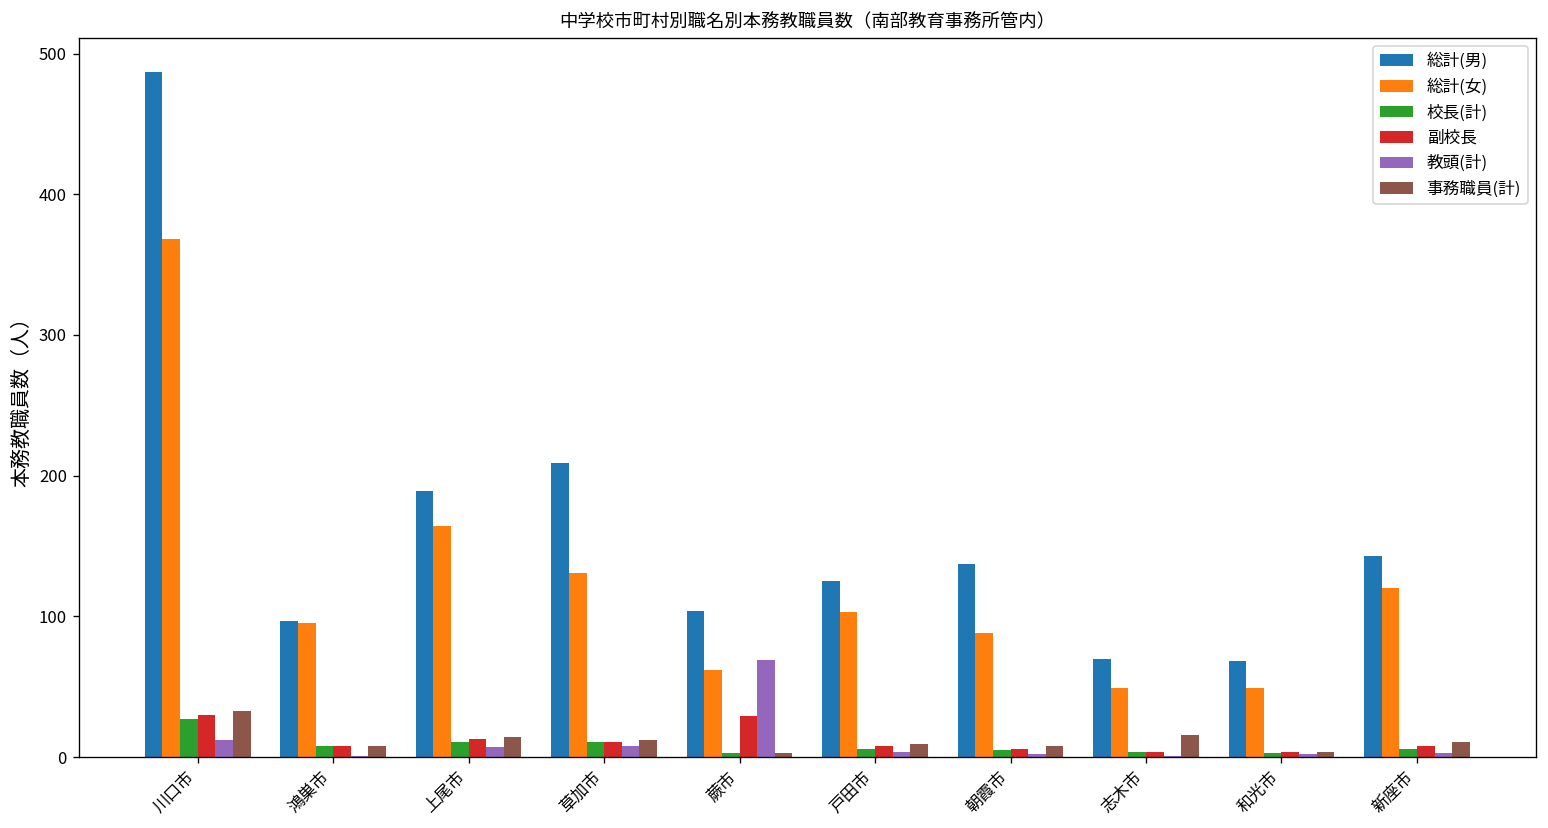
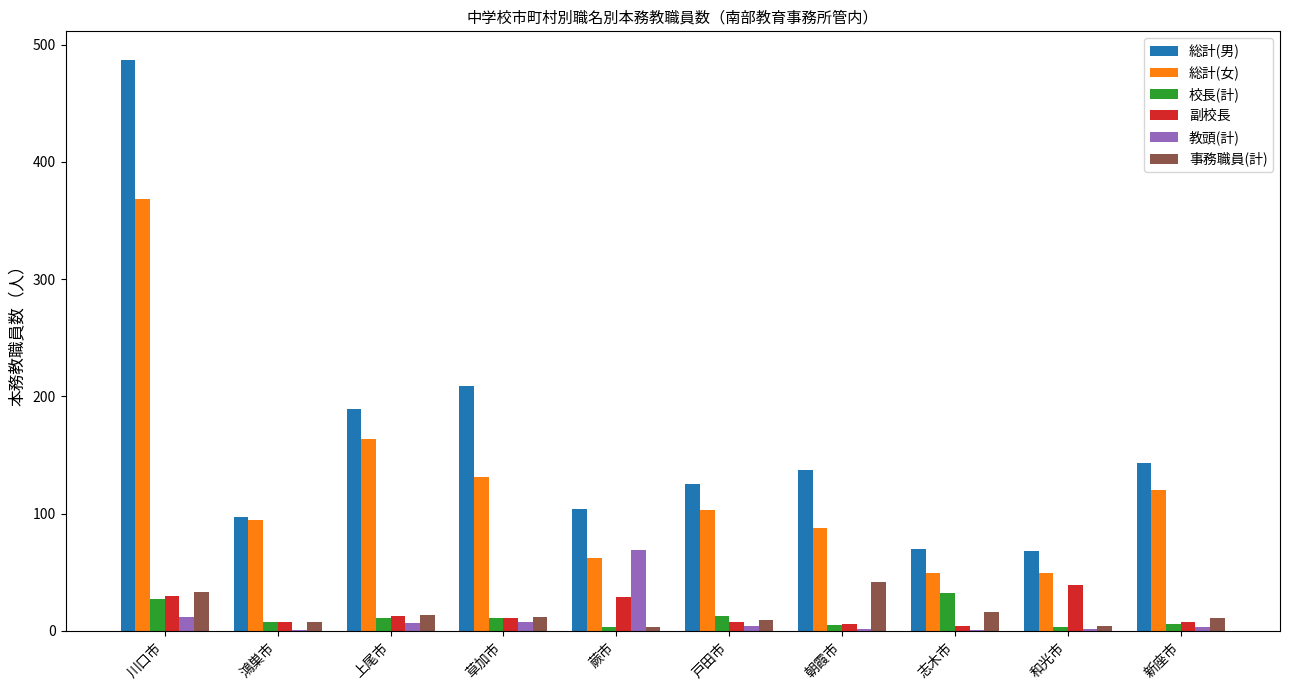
校長(計), 戸田市: 6 -> 13
事務職員(計), 朝霞市: 8 -> 42
校長(計), 志木市: 4 -> 32
副校長, 和光市: 4 -> 39
